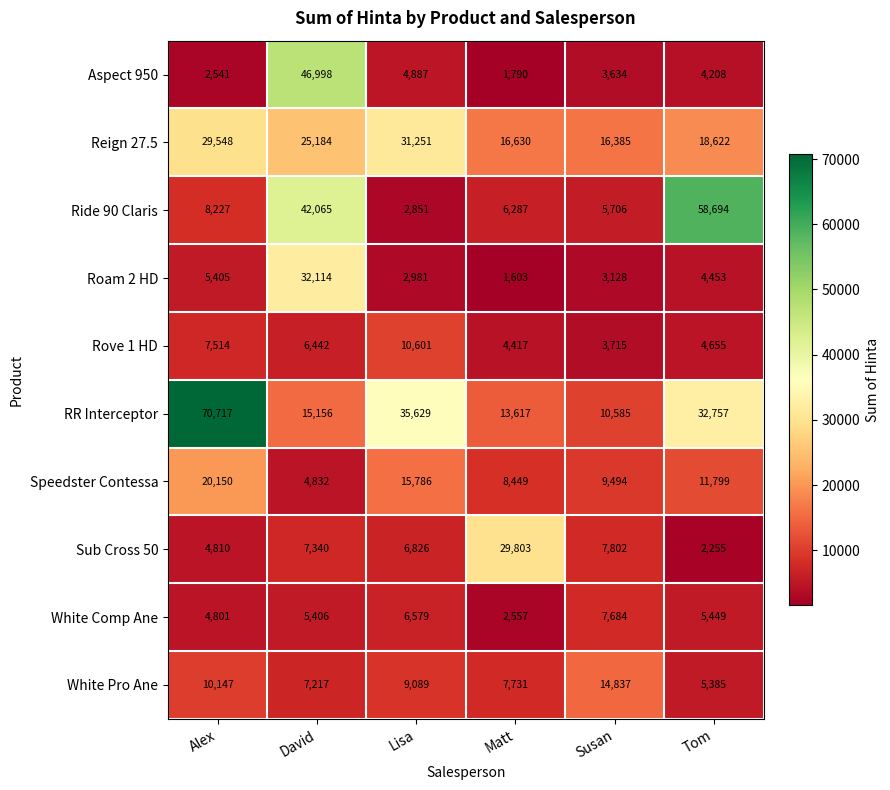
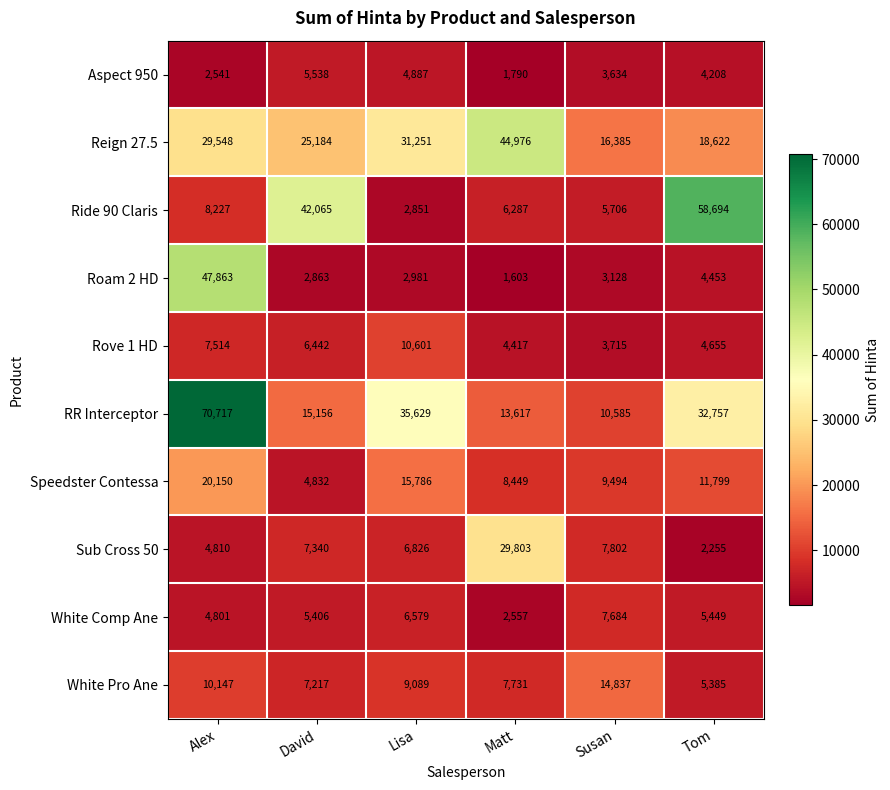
Aspect 950, David: 46,998 -> 5,538
Reign 27.5, Matt: 16,630 -> 44,976
Roam 2 HD, Alex: 5,405 -> 47,863
Roam 2 HD, David: 32,114 -> 2,863
